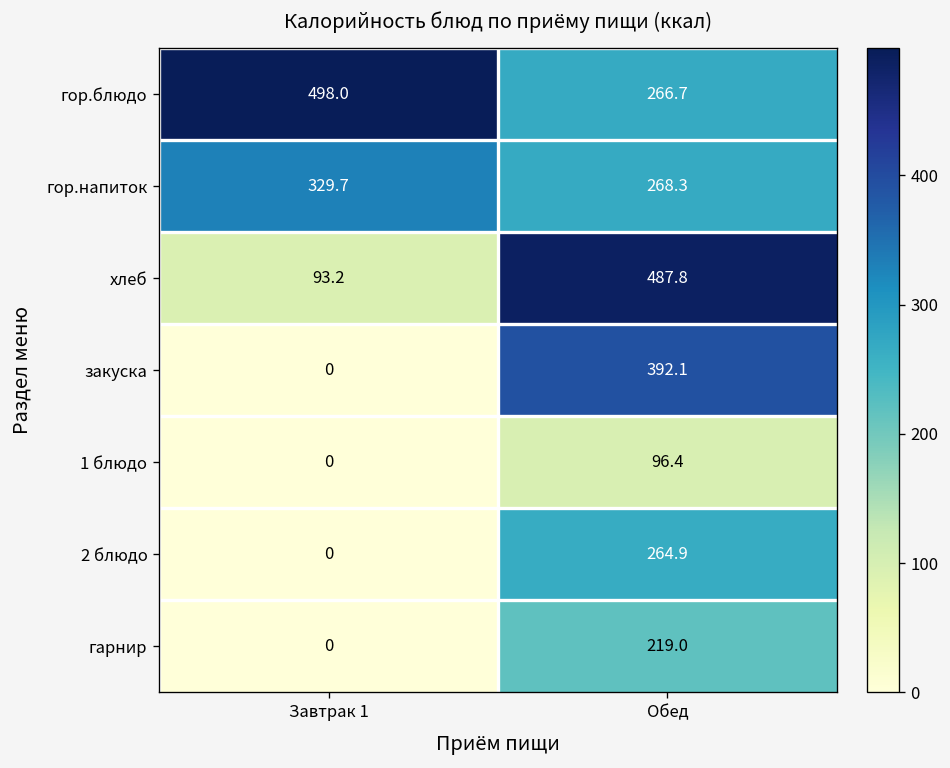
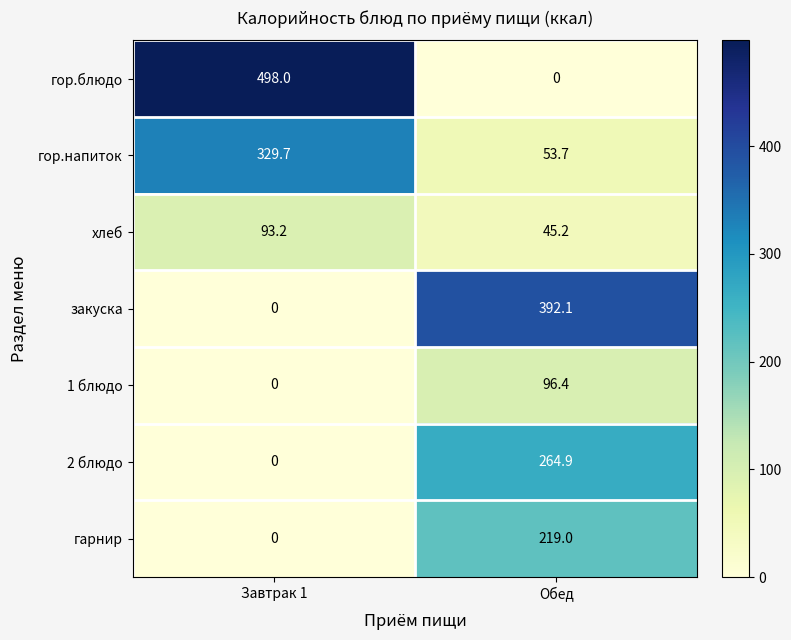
гор.блюдо, Обед: 266.7 -> 0
гор.напиток, Обед: 268.3 -> 53.7
хлеб, Обед: 487.8 -> 45.2
